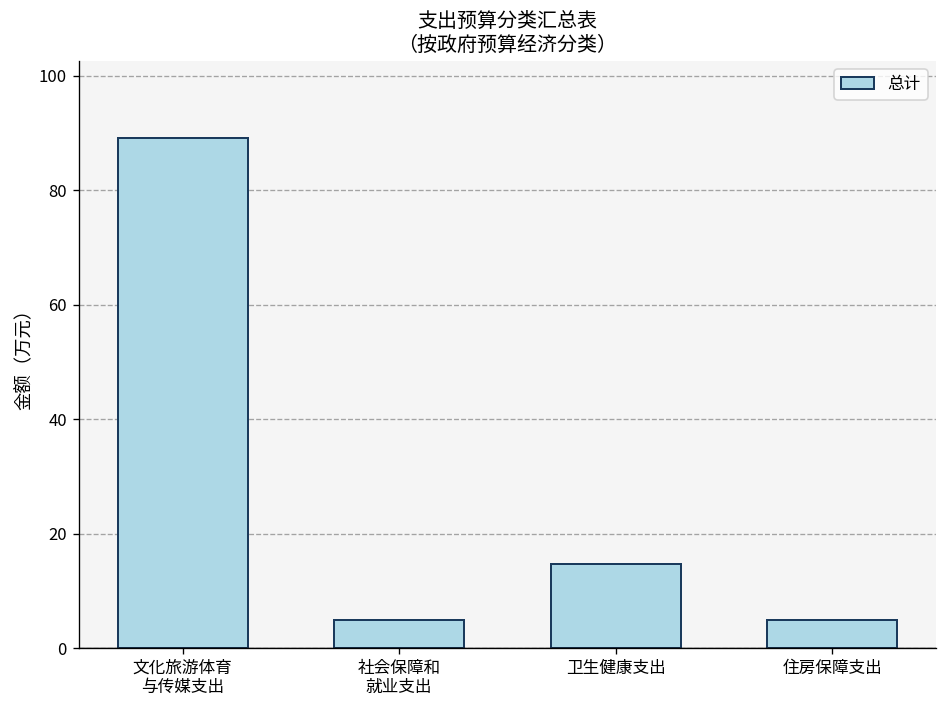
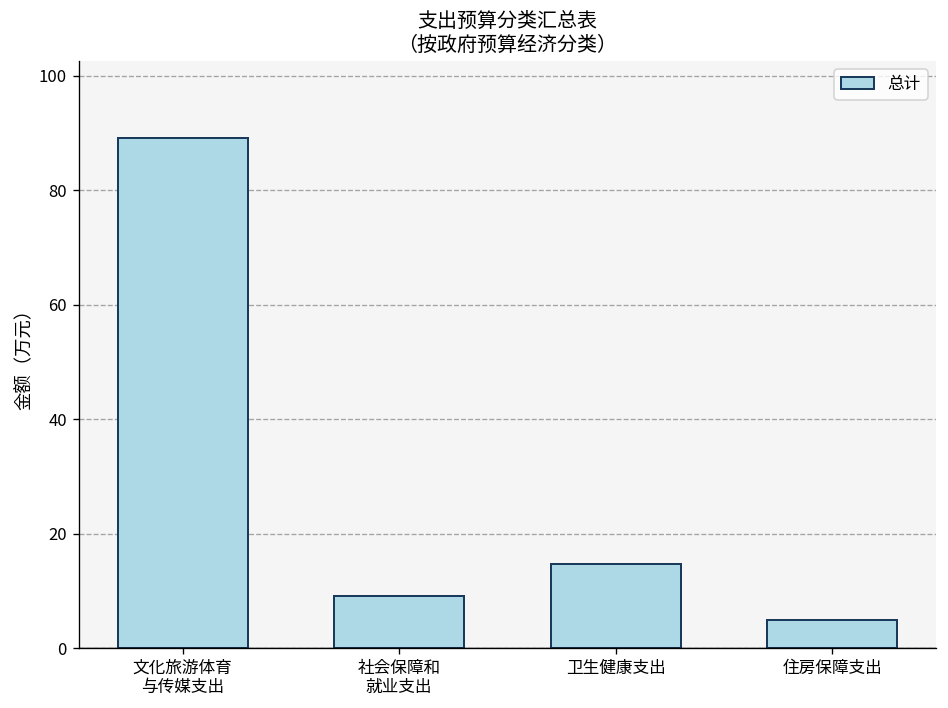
社会保障和 就业支出: 5 -> 9
